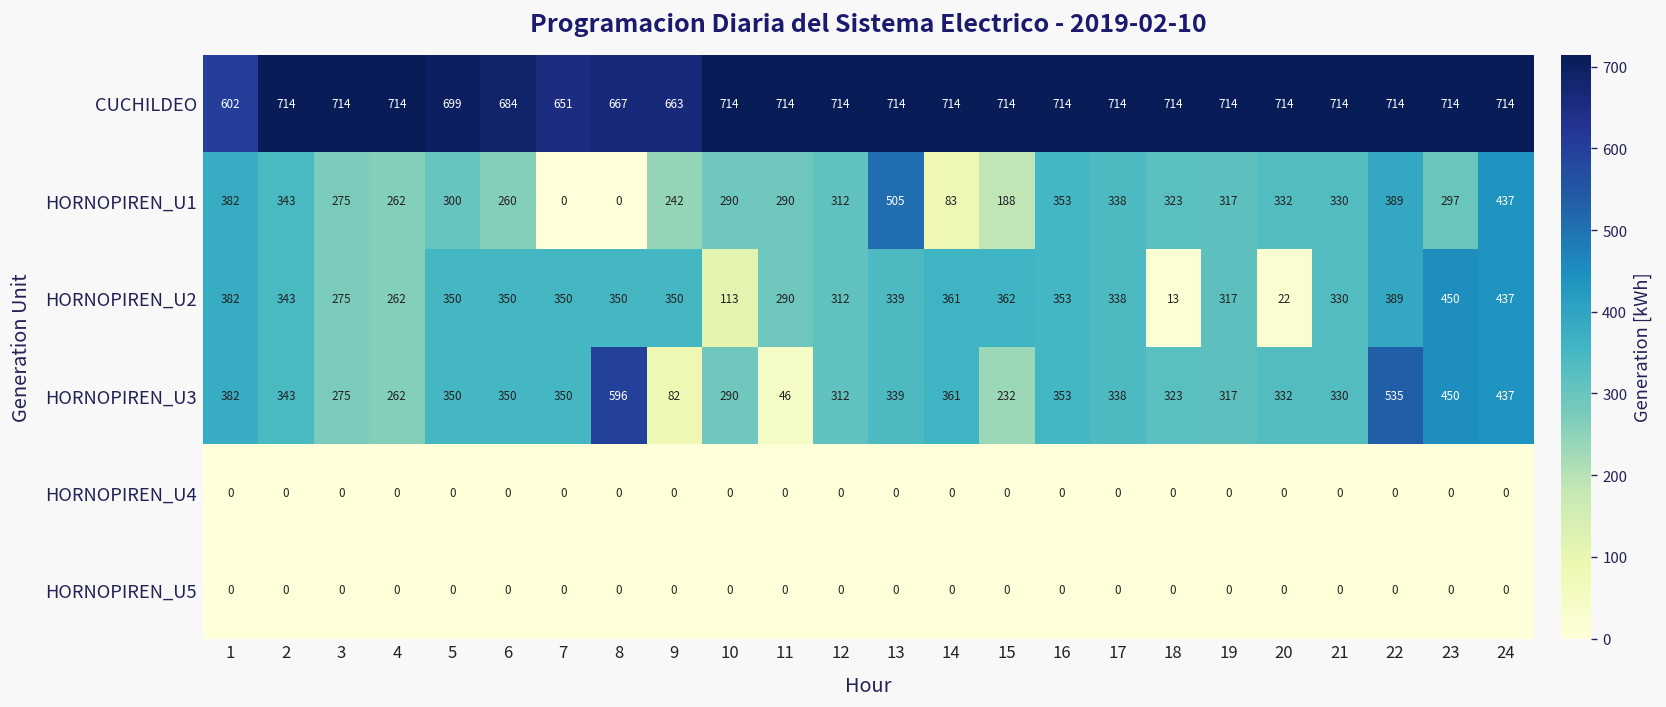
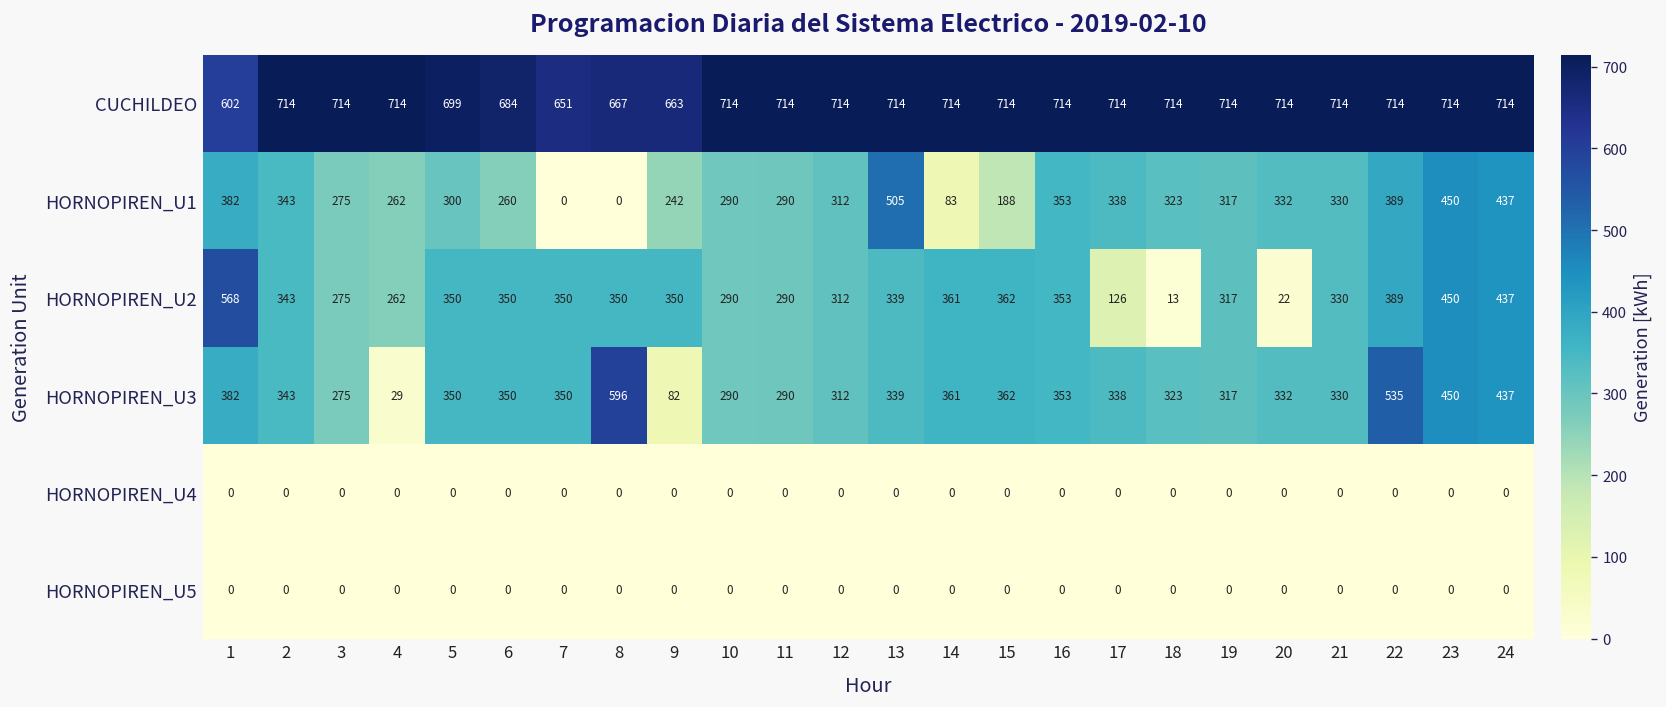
HORNOPIREN_U1, 23: 297 -> 450
HORNOPIREN_U2, 1: 382 -> 568
HORNOPIREN_U2, 10: 113 -> 290
HORNOPIREN_U2, 17: 338 -> 126
HORNOPIREN_U3, 4: 262 -> 29
HORNOPIREN_U3, 11: 46 -> 290
HORNOPIREN_U3, 15: 232 -> 362
